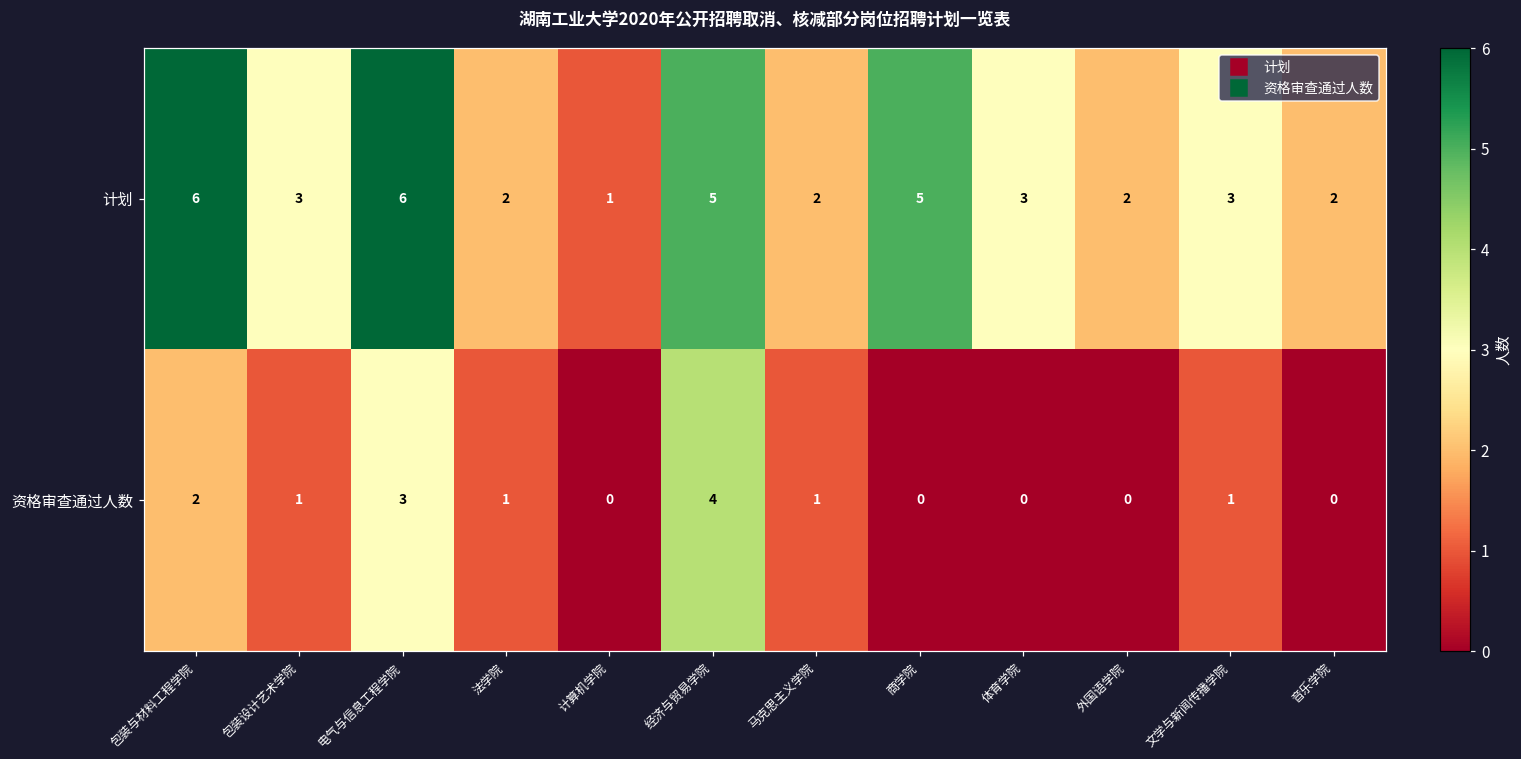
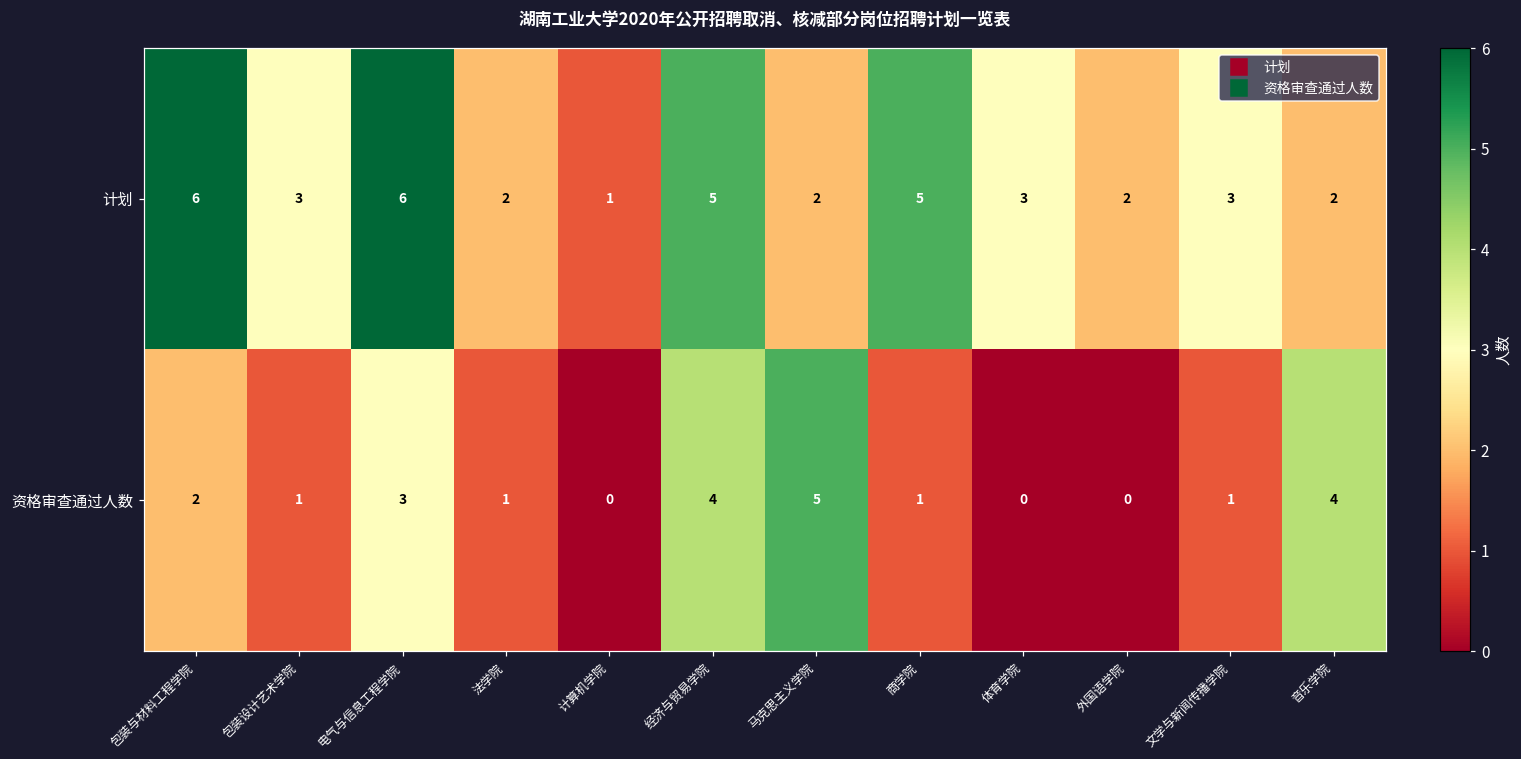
资格审查通过人数, 马克思主义学院: 1 -> 5
资格审查通过人数, 商学院: 0 -> 1
资格审查通过人数, 音乐学院: 0 -> 4
